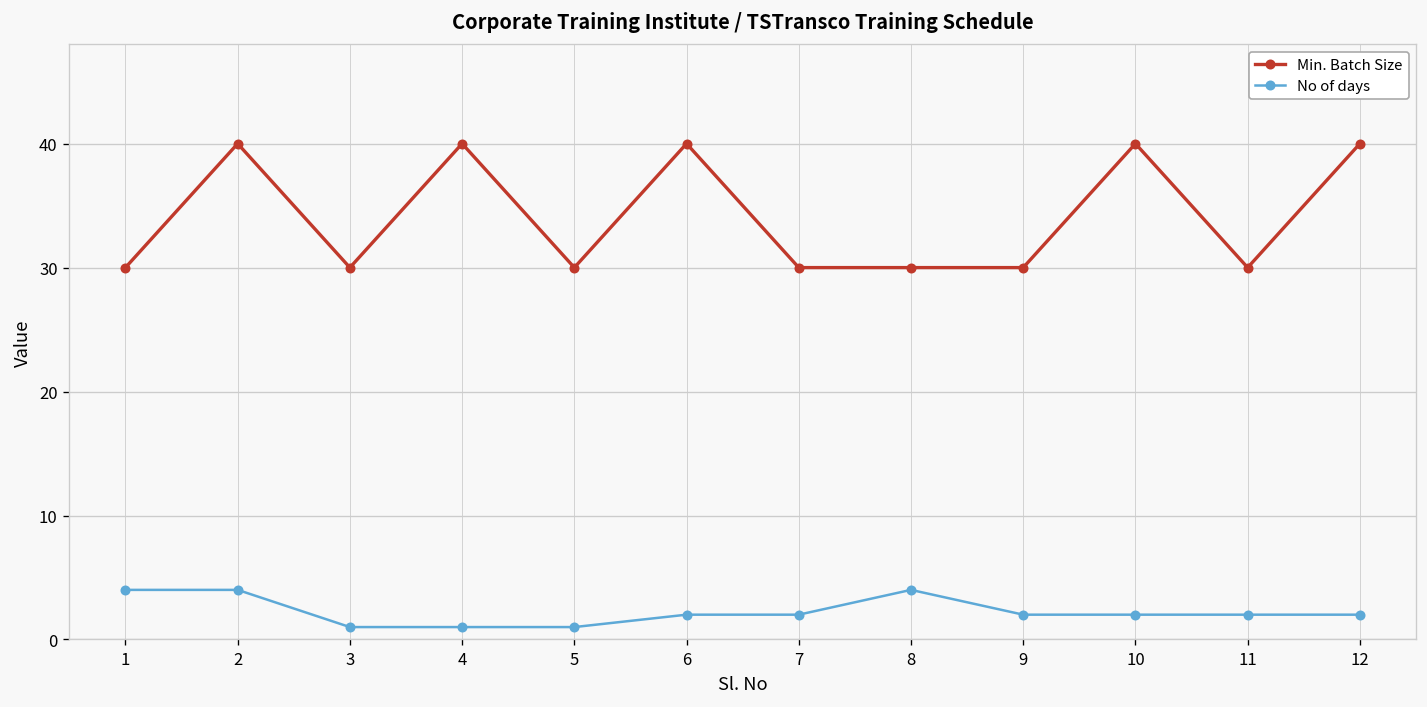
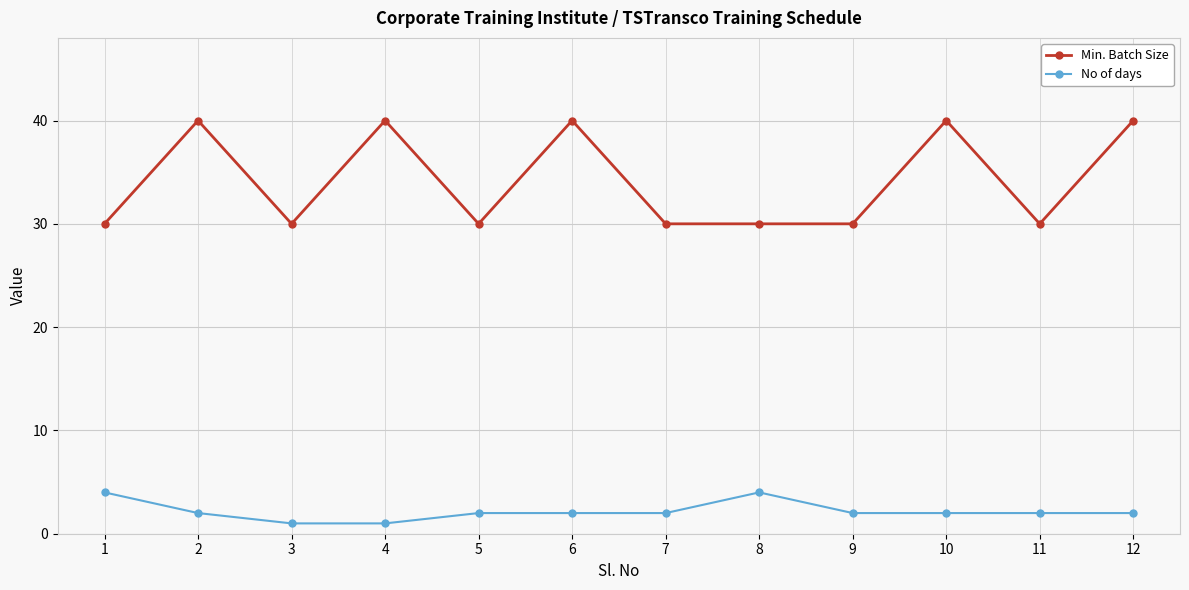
No of days, 2: 4 -> 2
No of days, 5: 1 -> 2
